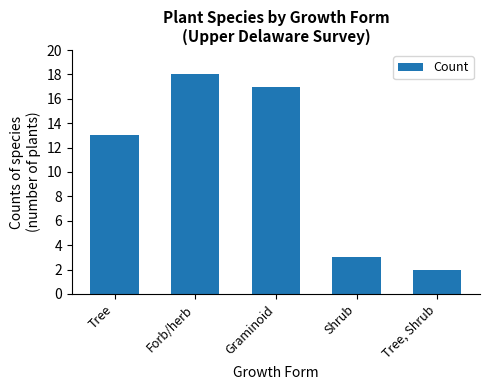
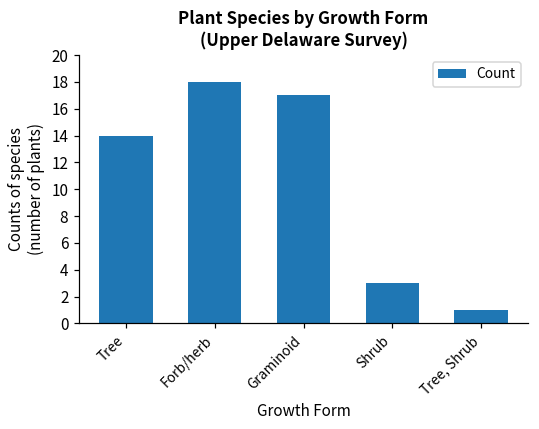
Tree: 13 -> 14
Tree, Shrub: 2 -> 1
